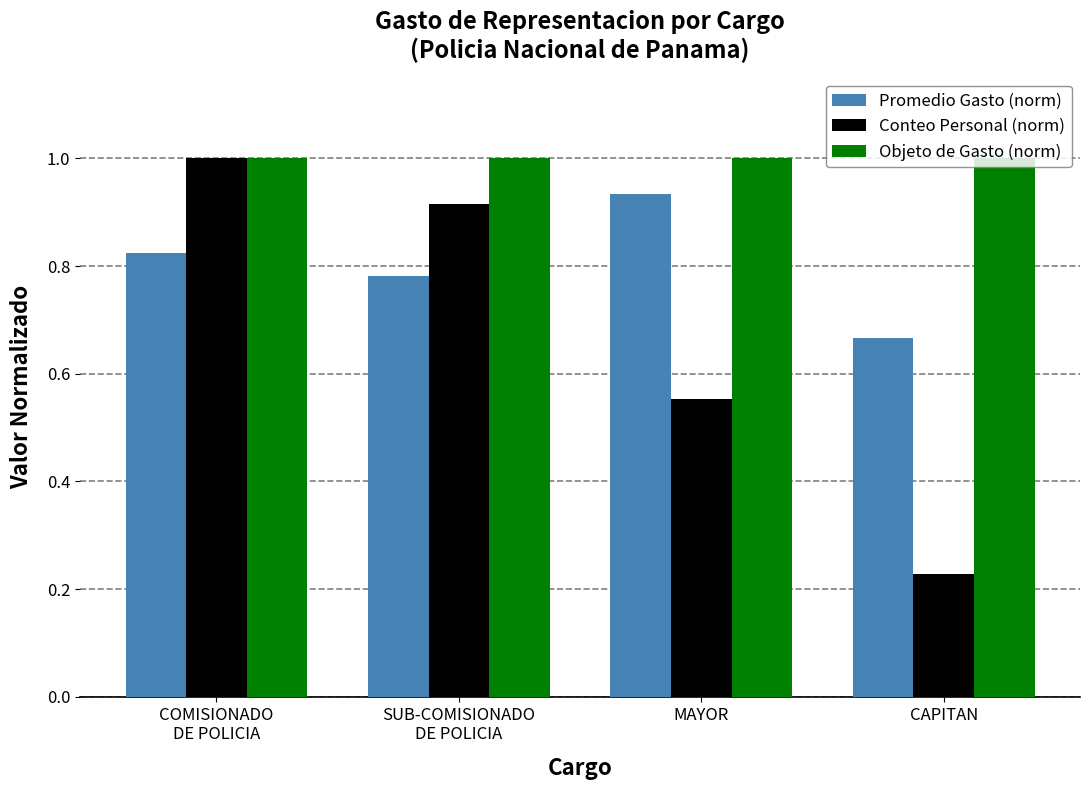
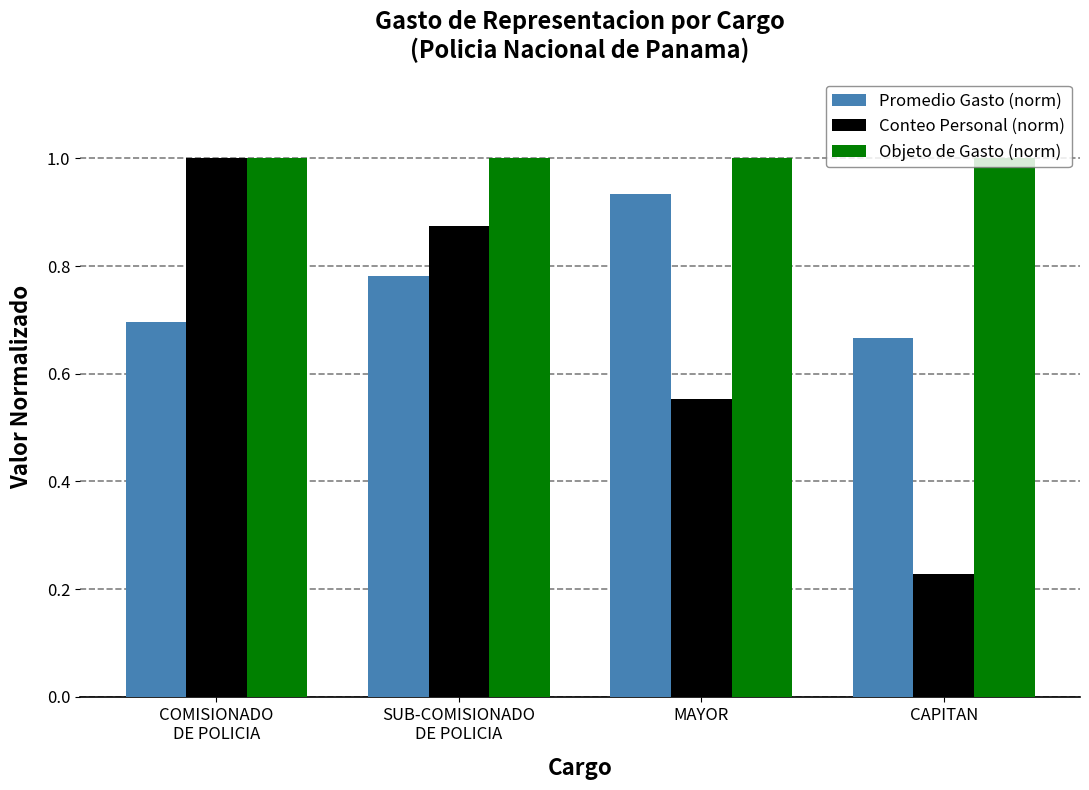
Promedio Gasto (norm), COMISIONADO DE POLICIA: 0.83 -> 0.70
Conteo Personal (norm), SUB-COMISIONADO DE POLICIA: 0.92 -> 0.88
